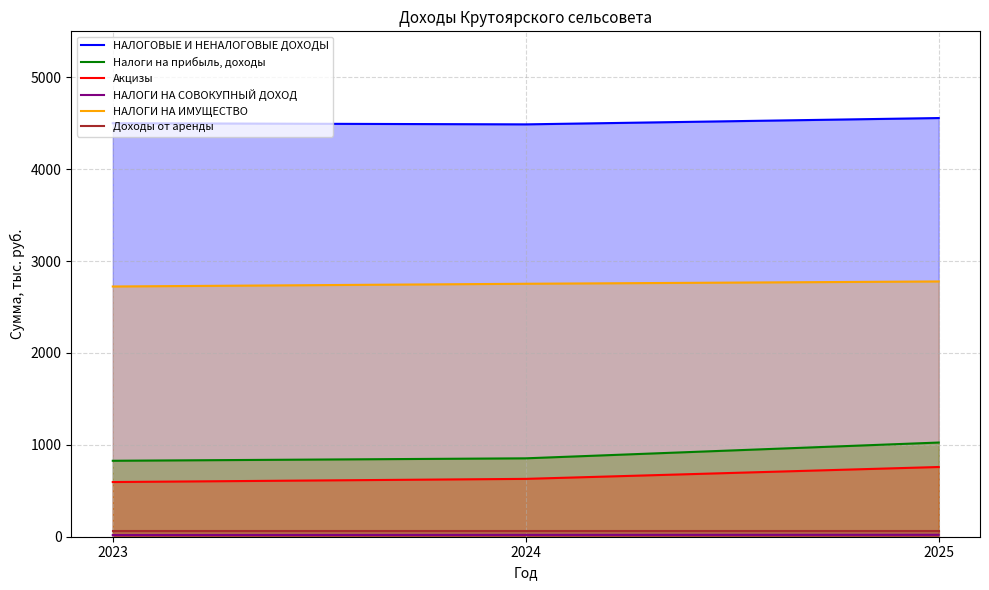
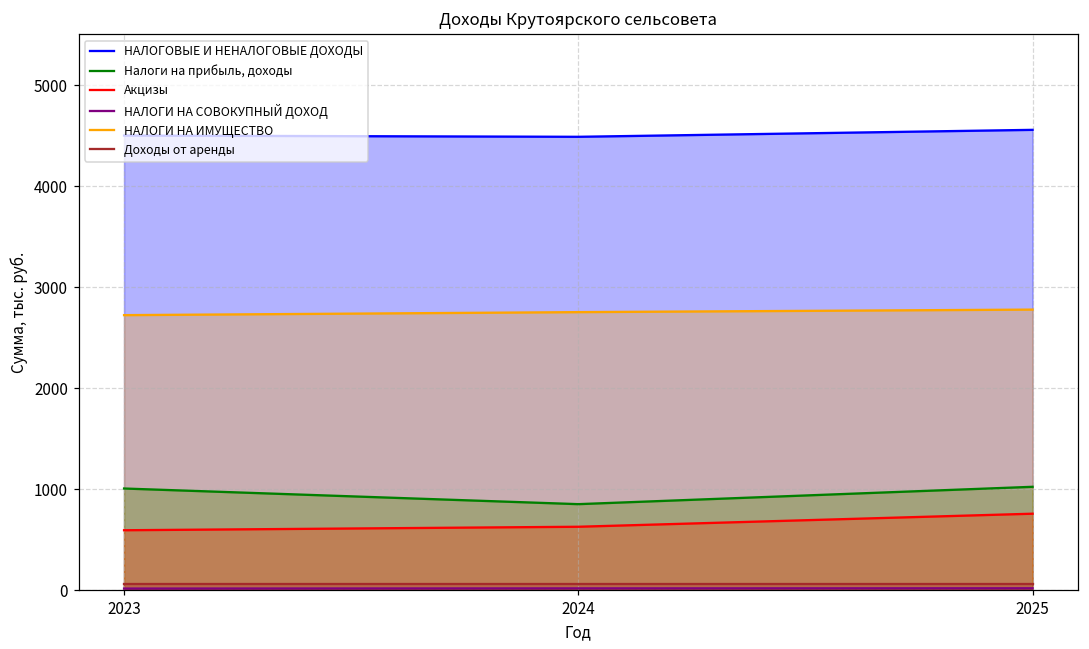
Налоги на прибыль, доходы, 2023: 800 -> 1000
